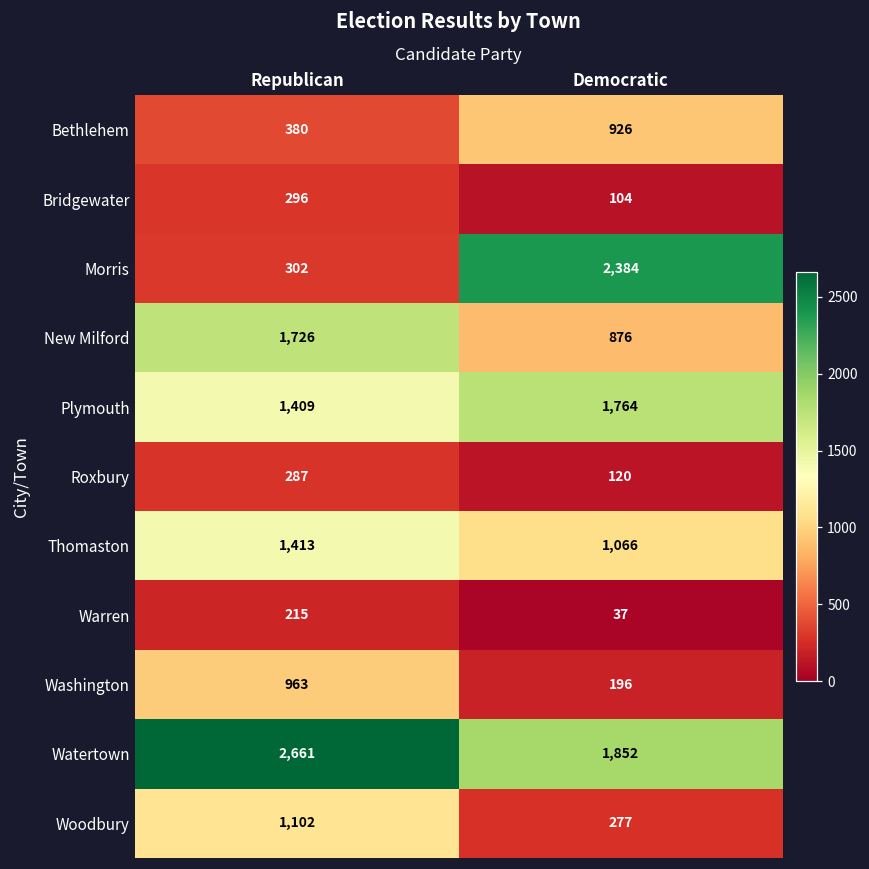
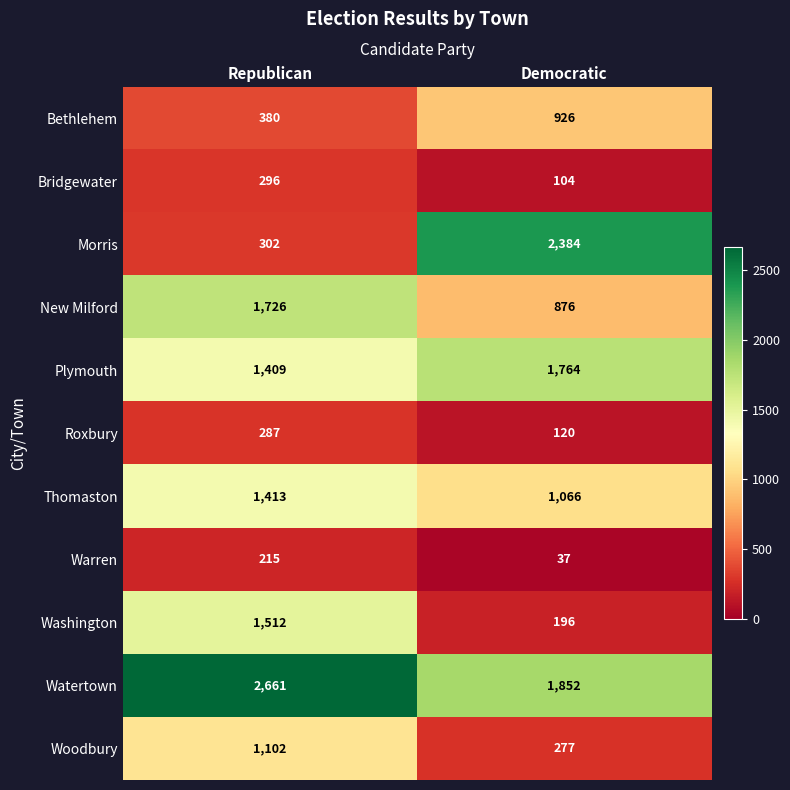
Washington, Republican: 963 -> 1,512
